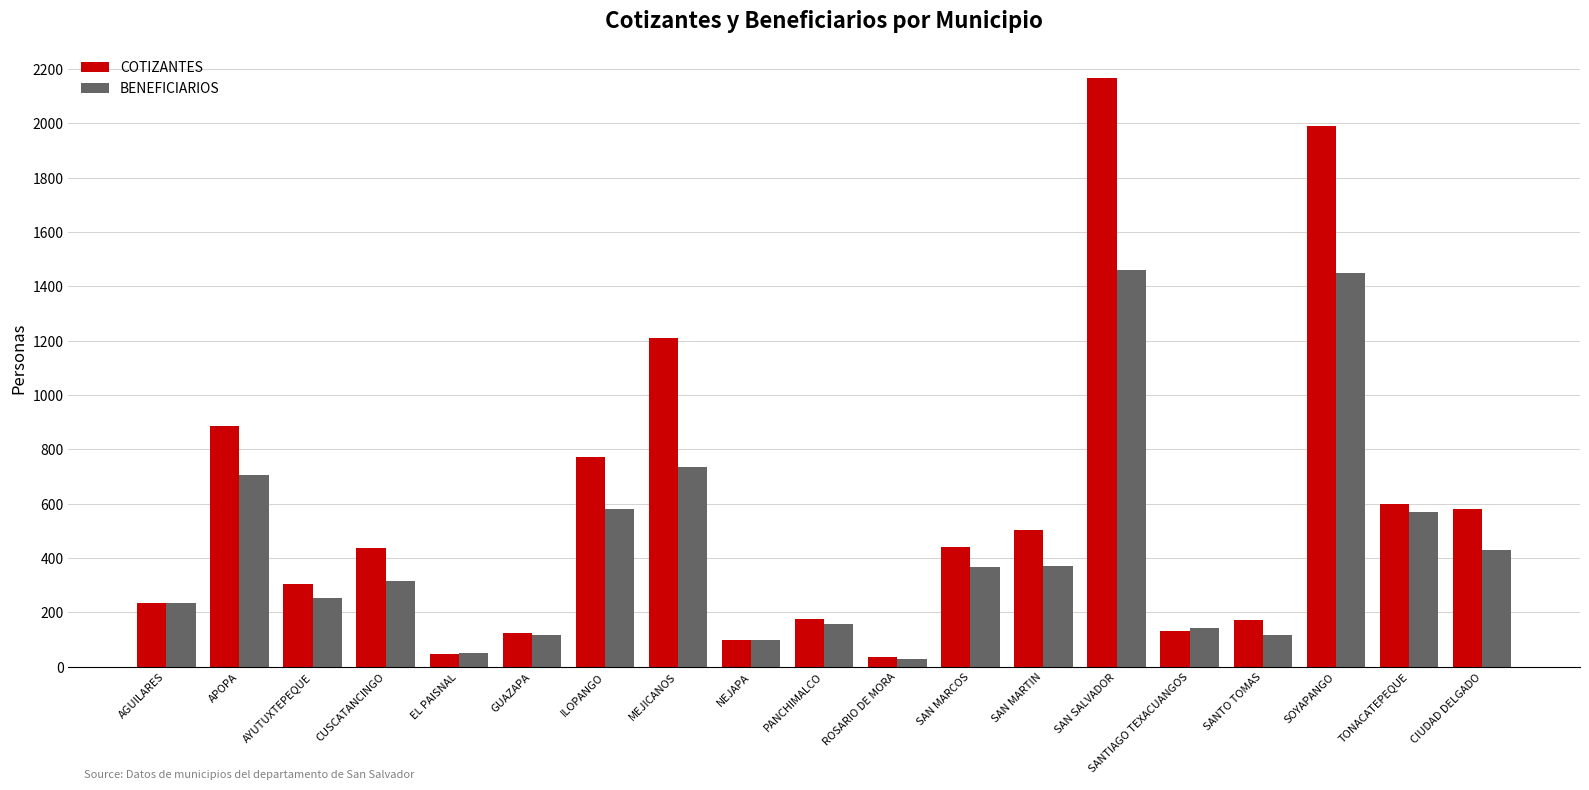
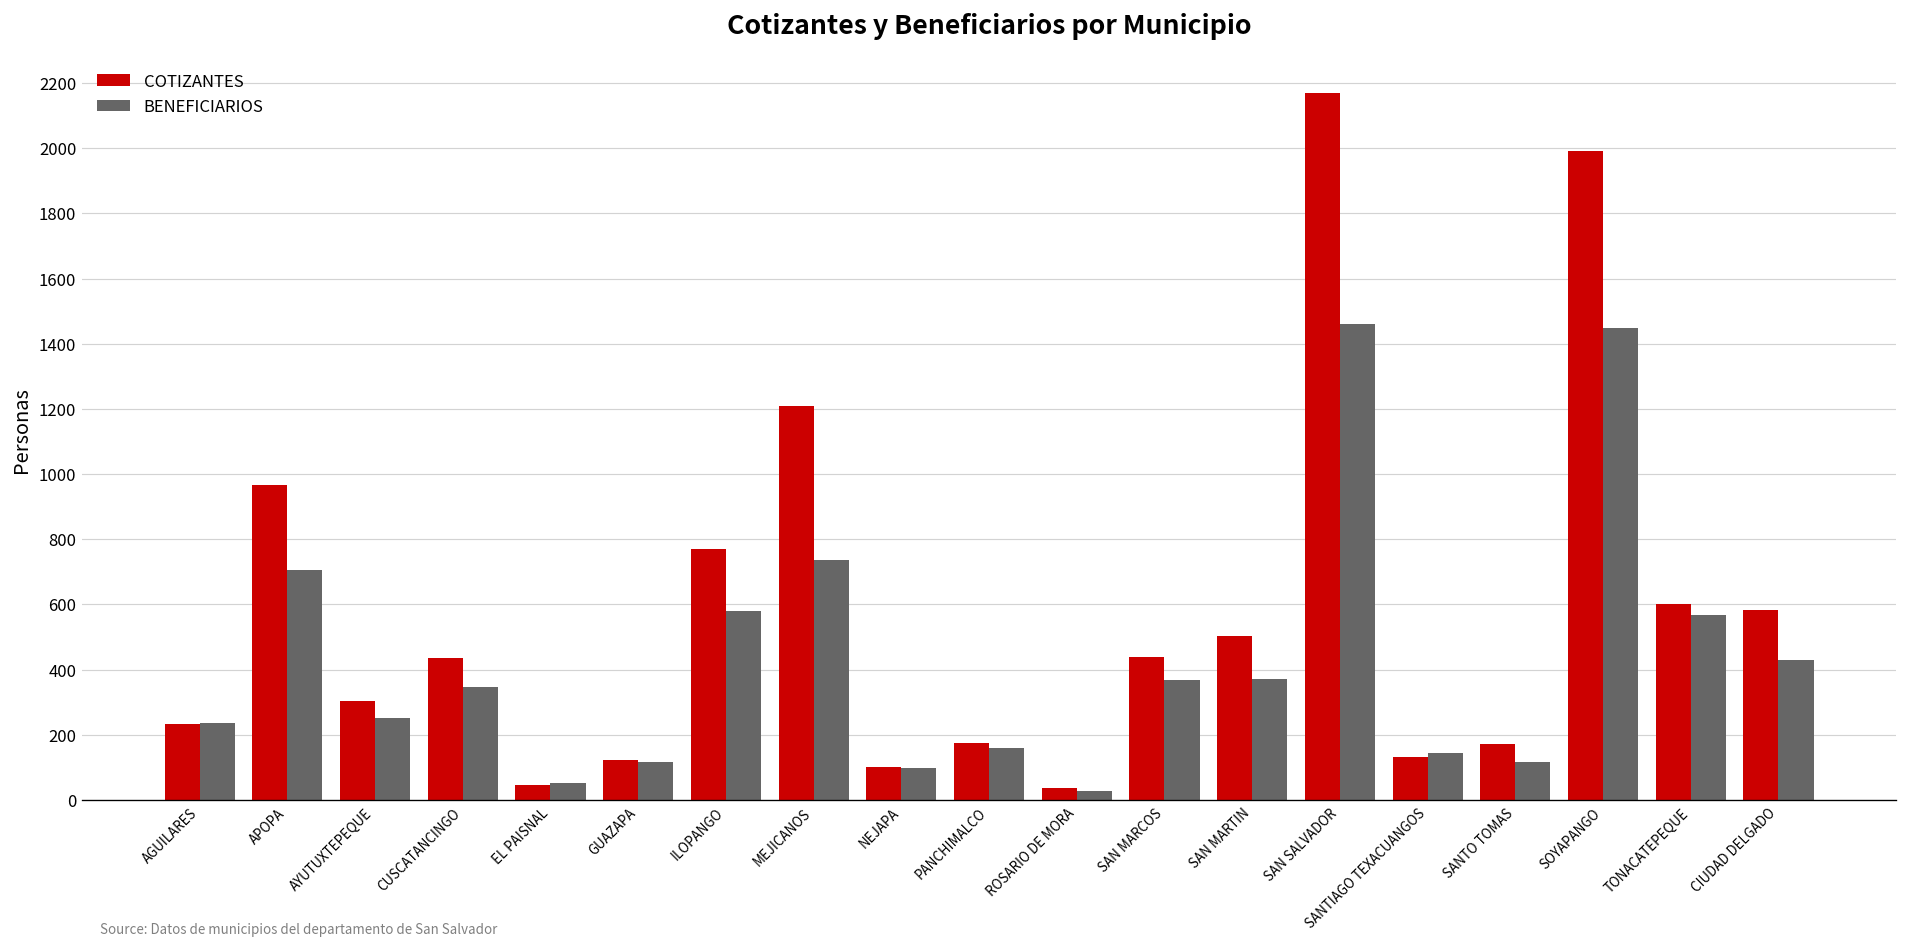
COTIZANTES, APOPA: 890 -> 970
BENEFICIARIOS, CUSCATANCINGO: 310 -> 350
